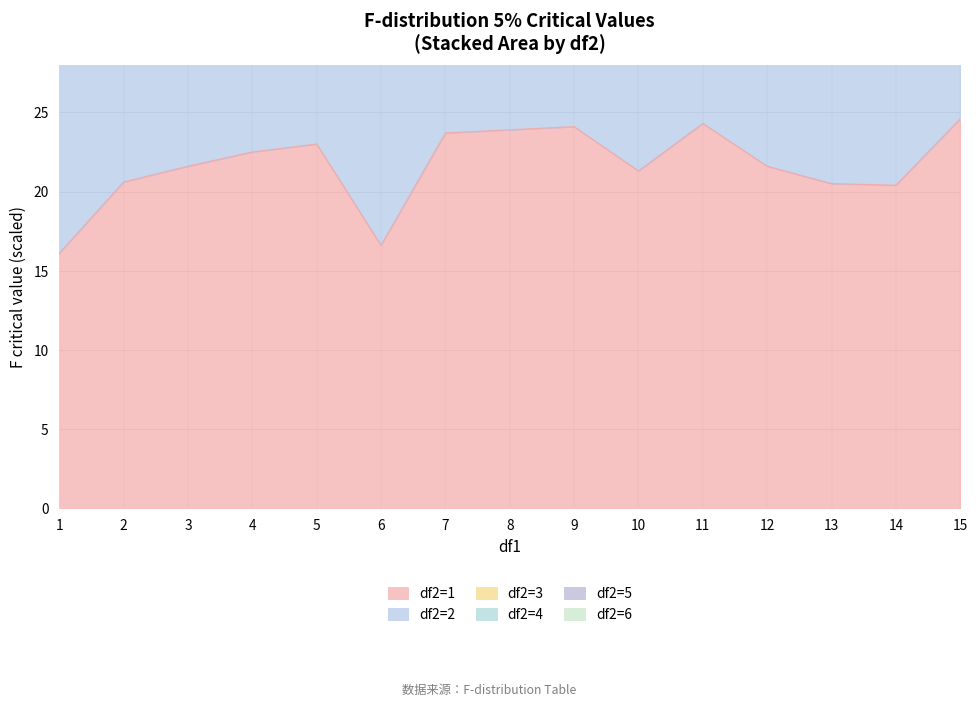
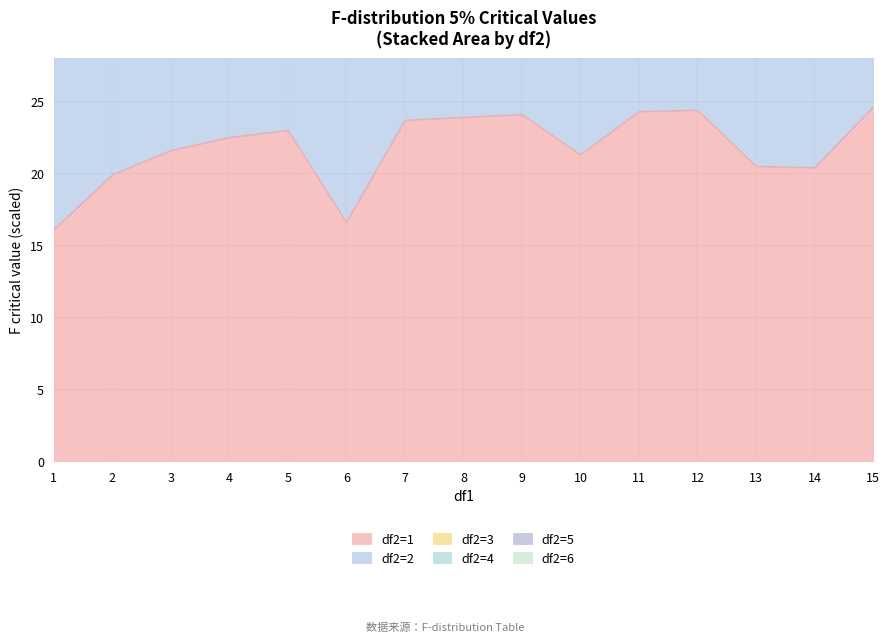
df2=1, 2: 20.6 -> 19.9
df2=1, 12: 21.6 -> 24.4
